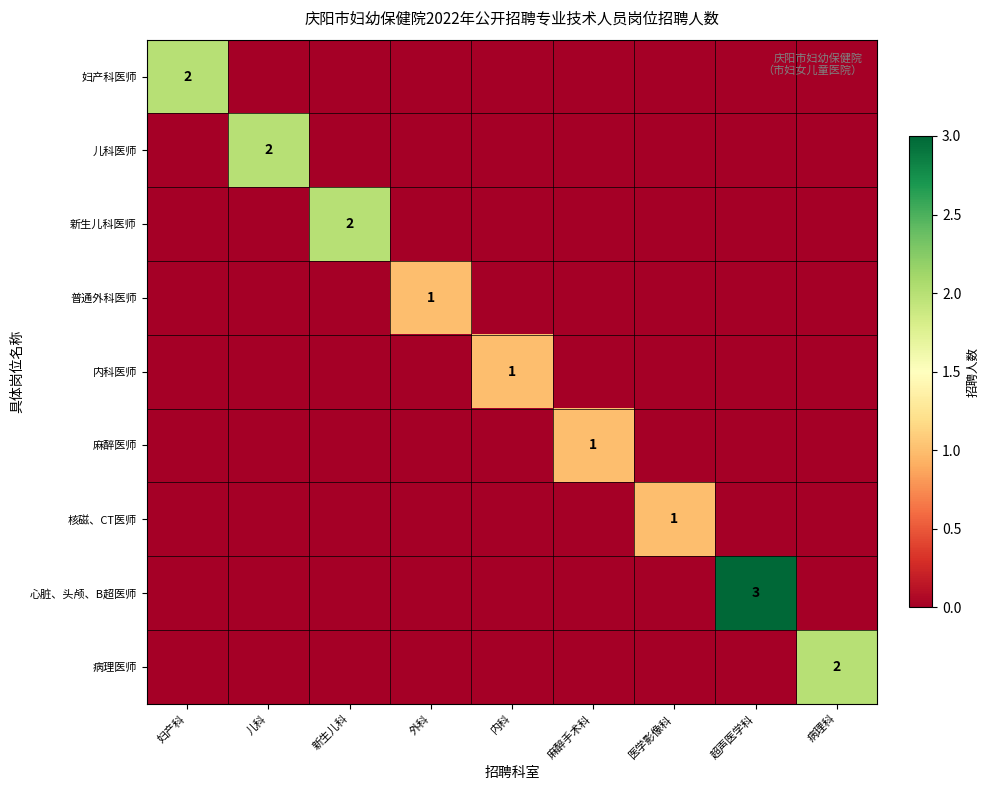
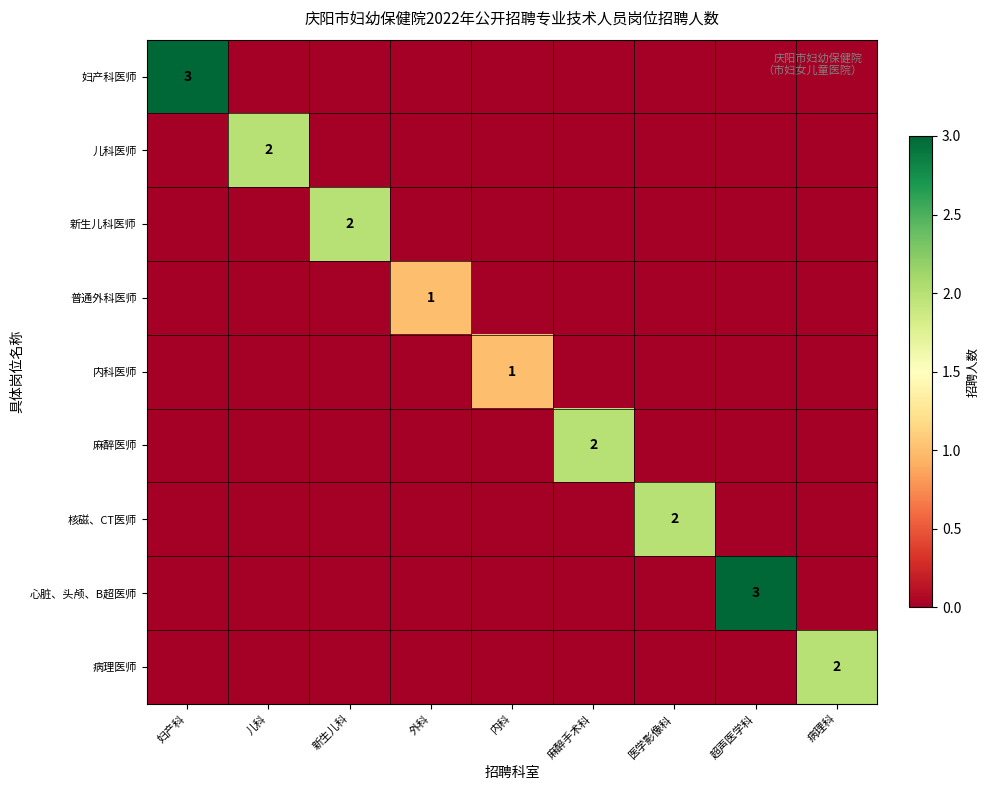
妇产科医师, 妇产科: 2 -> 3
麻醉医师, 麻醉手术科: 1 -> 2
核磁、CT医师, 医学影像科: 1 -> 2
